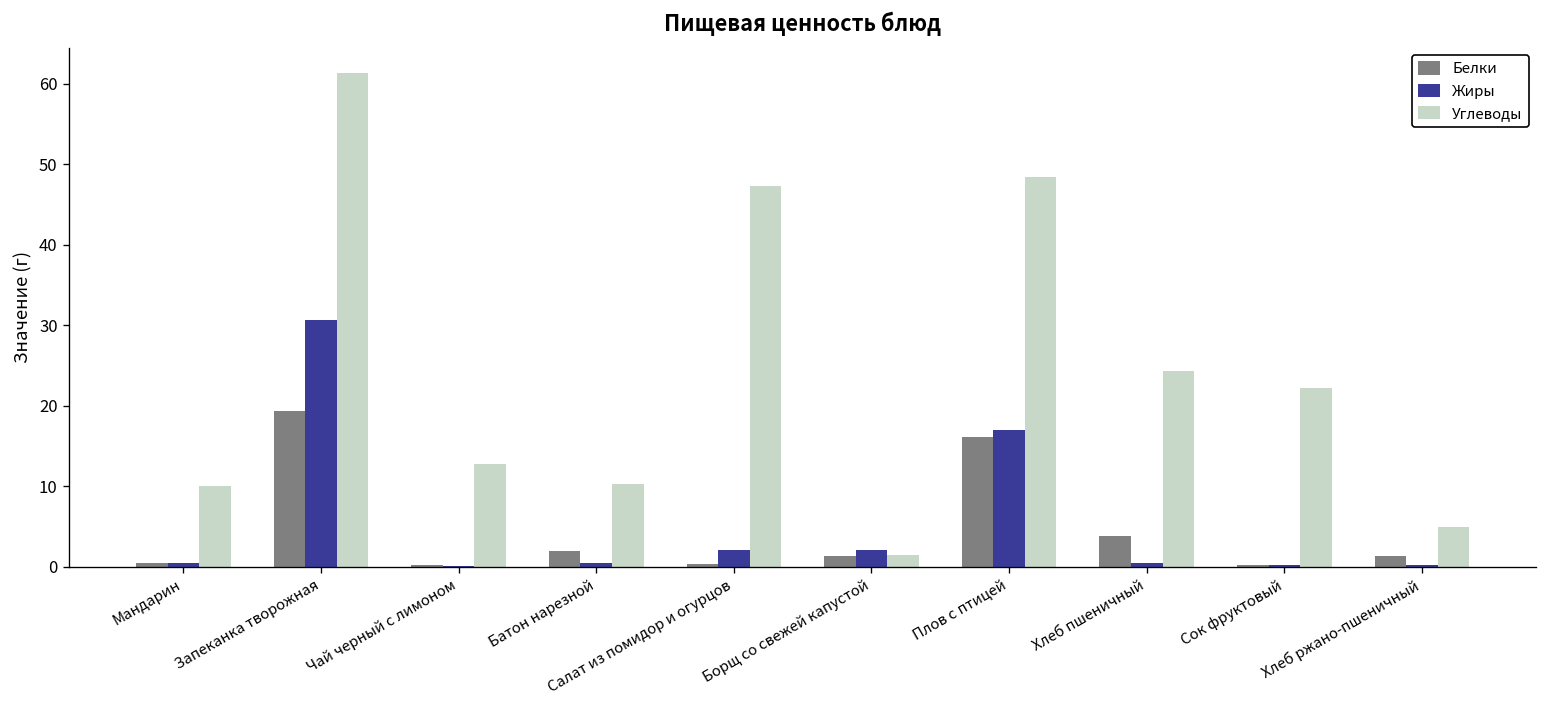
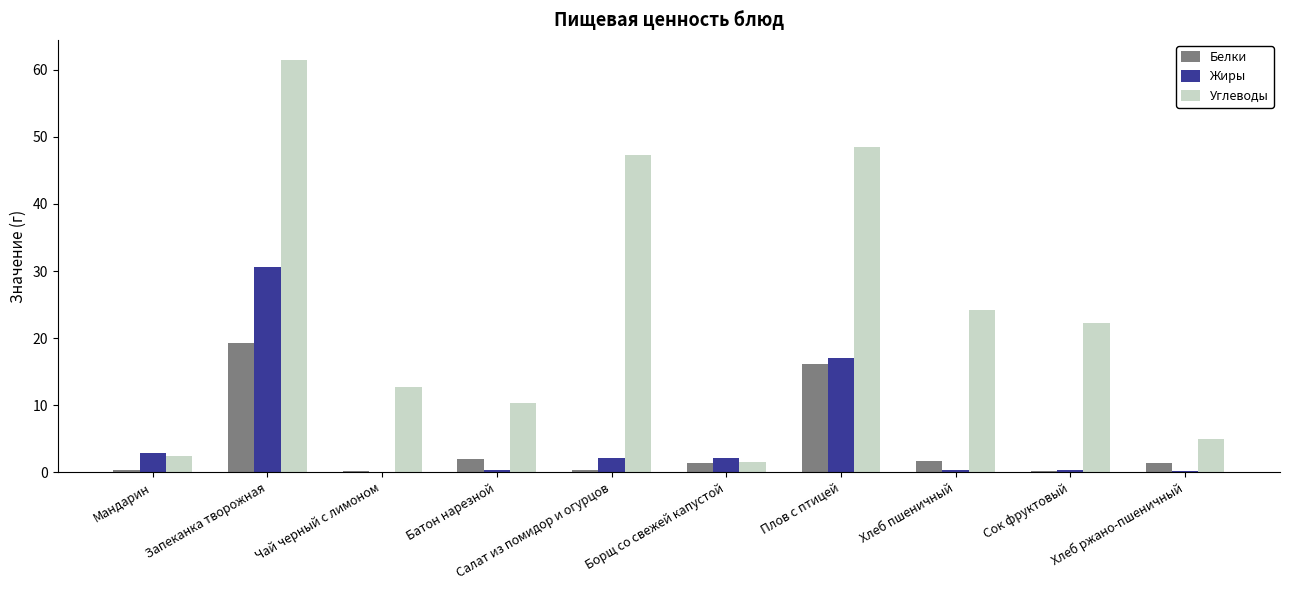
Жиры, Мандарин: 0 -> 3
Углеводы, Мандарин: 10 -> 2
Белки, Хлеб пшеничный: 4 -> 2
